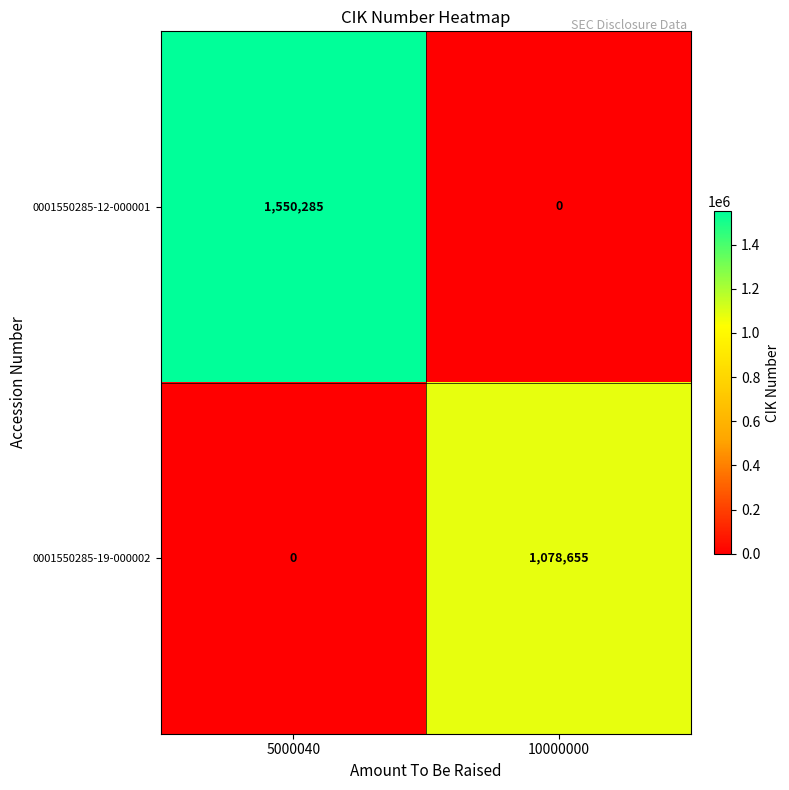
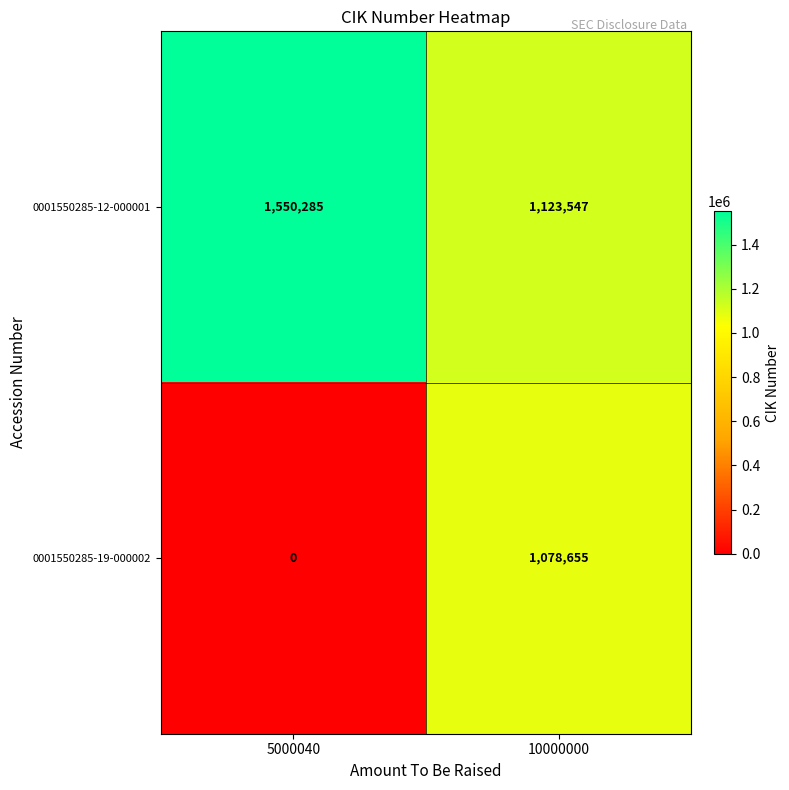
0001550285-12-000001, 10000000: 0 -> 1,123,547
